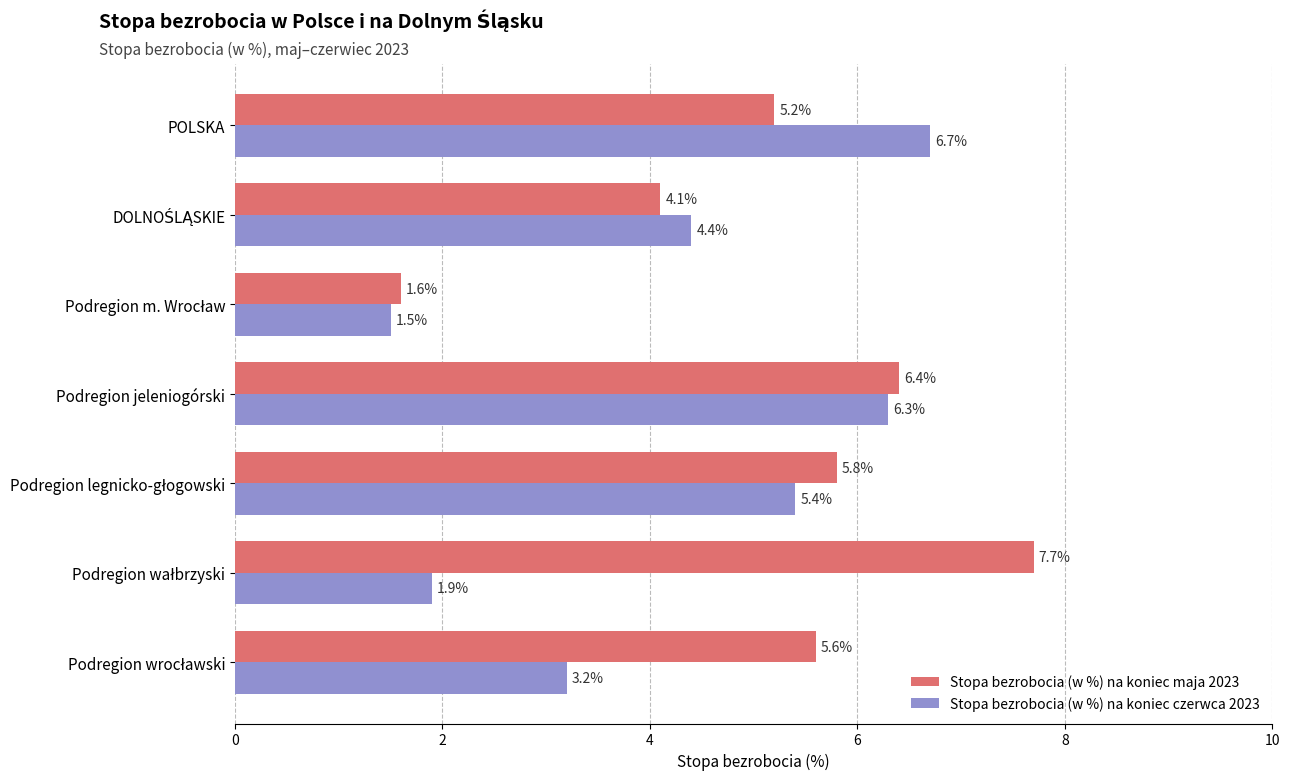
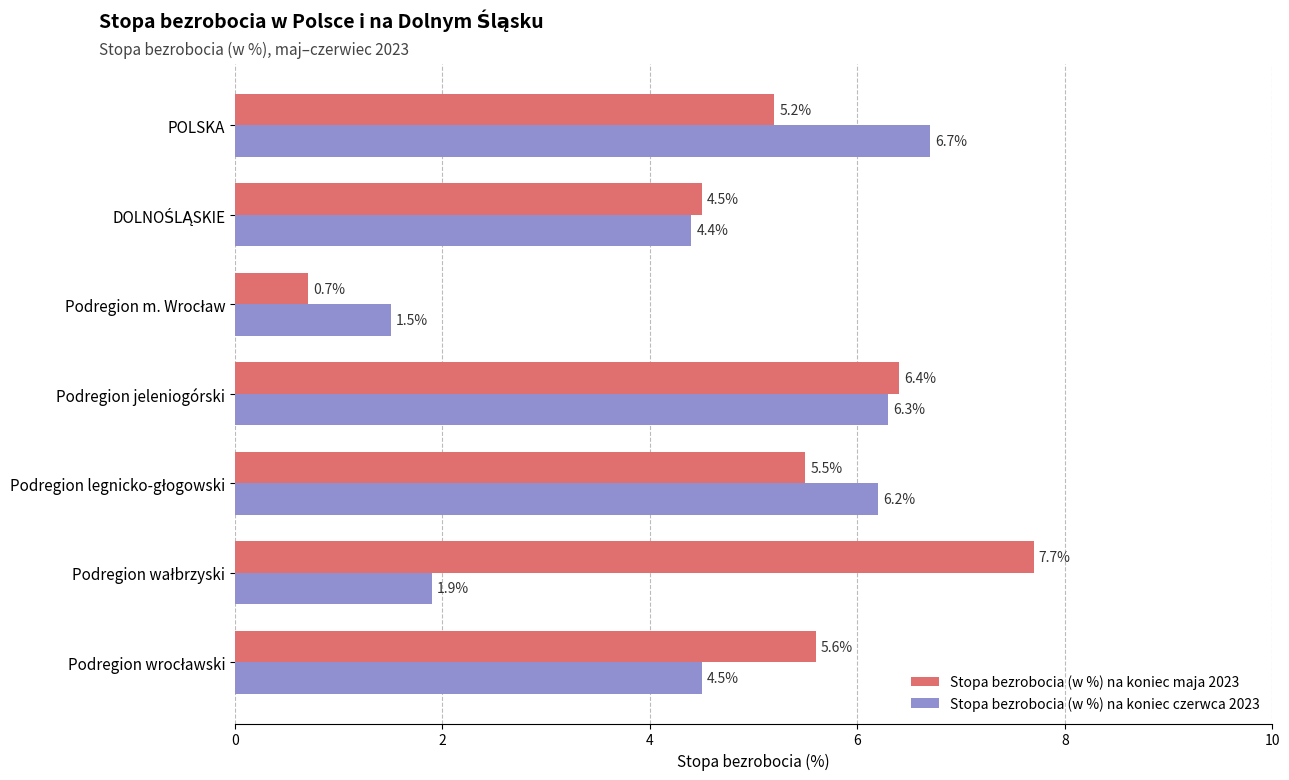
Stopa bezrobocia (w %) na koniec maja 2023, DOLNOŚLĄSKIE: 4.1% -> 4.5%
Stopa bezrobocia (w %) na koniec maja 2023, Podregion m. Wrocław: 1.6% -> 0.7%
Stopa bezrobocia (w %) na koniec maja 2023, Podregion legnicko-głogowski: 5.8% -> 5.5%
Stopa bezrobocia (w %) na koniec czerwca 2023, Podregion legnicko-głogowski: 5.4% -> 6.2%
Stopa bezrobocia (w %) na koniec czerwca 2023, Podregion wrocławski: 3.2% -> 4.5%
